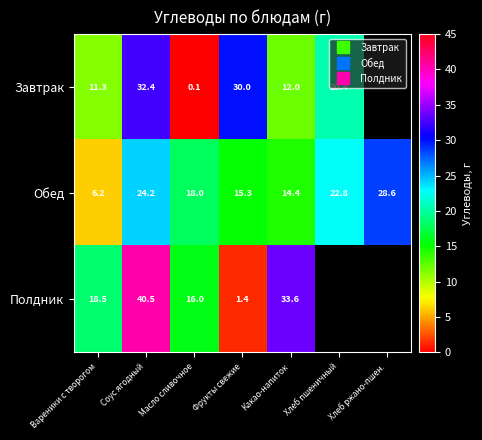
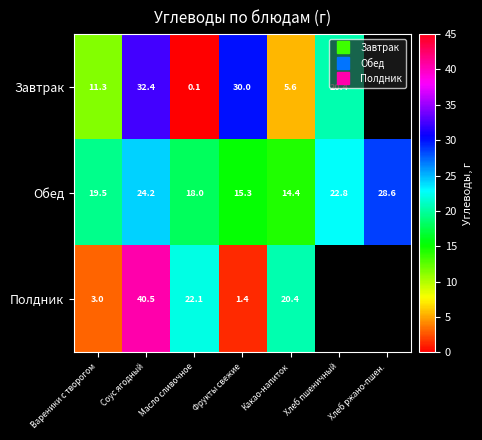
Завтрак, Какао-напиток: 12.0 -> 5.6
Обед, Вареники с творогом: 6.2 -> 19.5
Полдник, Вареники с творогом: 18.5 -> 3.0
Полдник, Масло сливочное: 16.0 -> 22.1
Полдник, Какао-напиток: 33.6 -> 20.4
